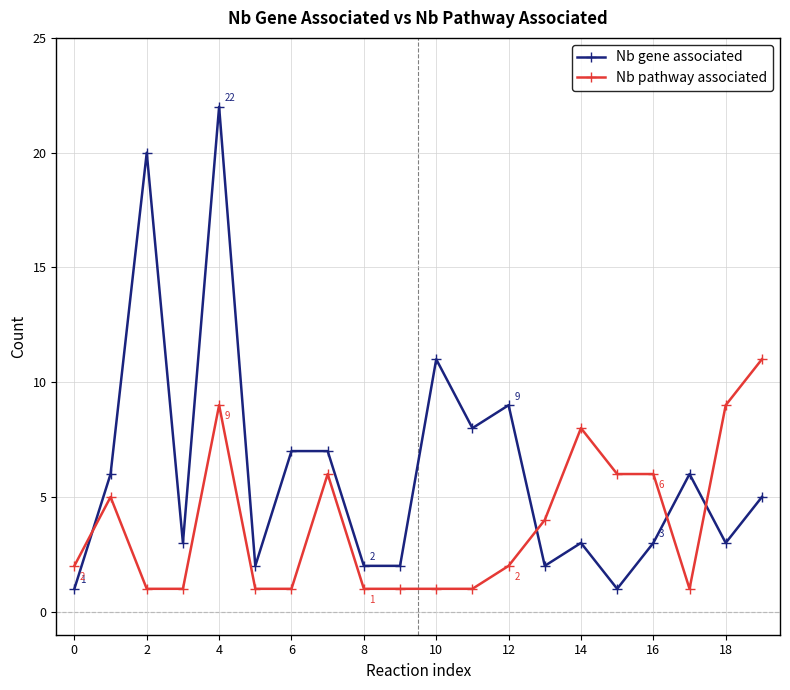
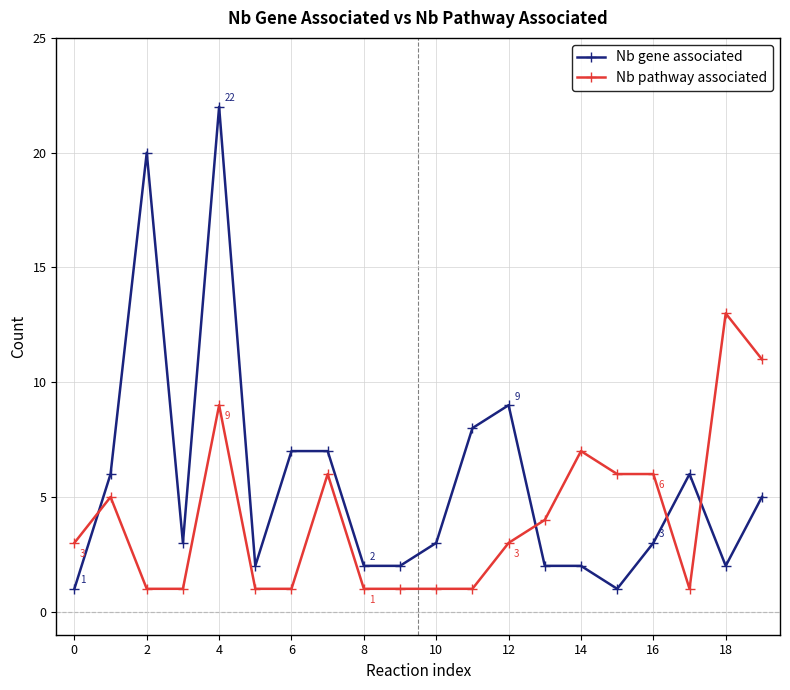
Nb pathway associated, 0: 2 -> 3
Nb gene associated, 10: 11 -> 3
Nb pathway associated, 12: 2 -> 3
Nb gene associated, 14: 3 -> 2
Nb pathway associated, 14: 8 -> 7
Nb gene associated, 18: 3 -> 2
Nb pathway associated, 18: 9 -> 13
